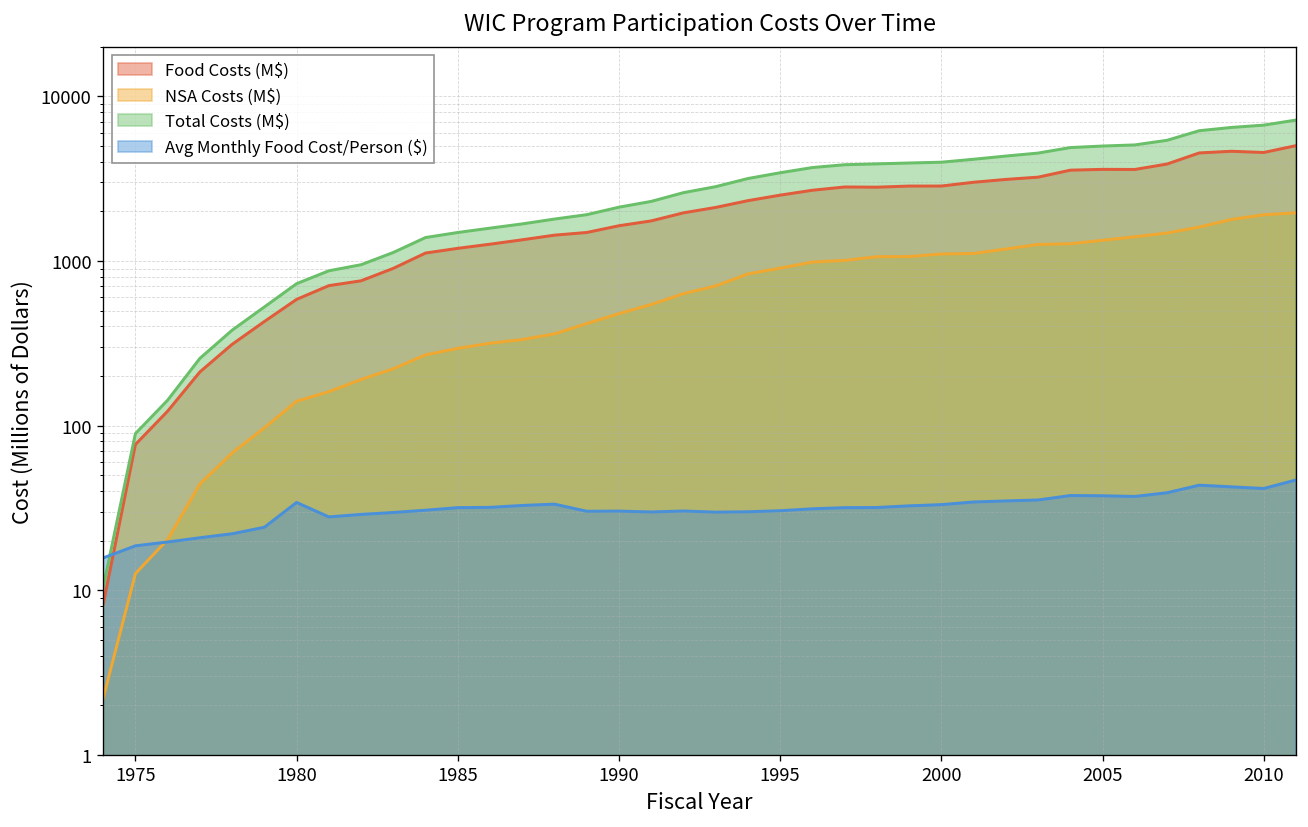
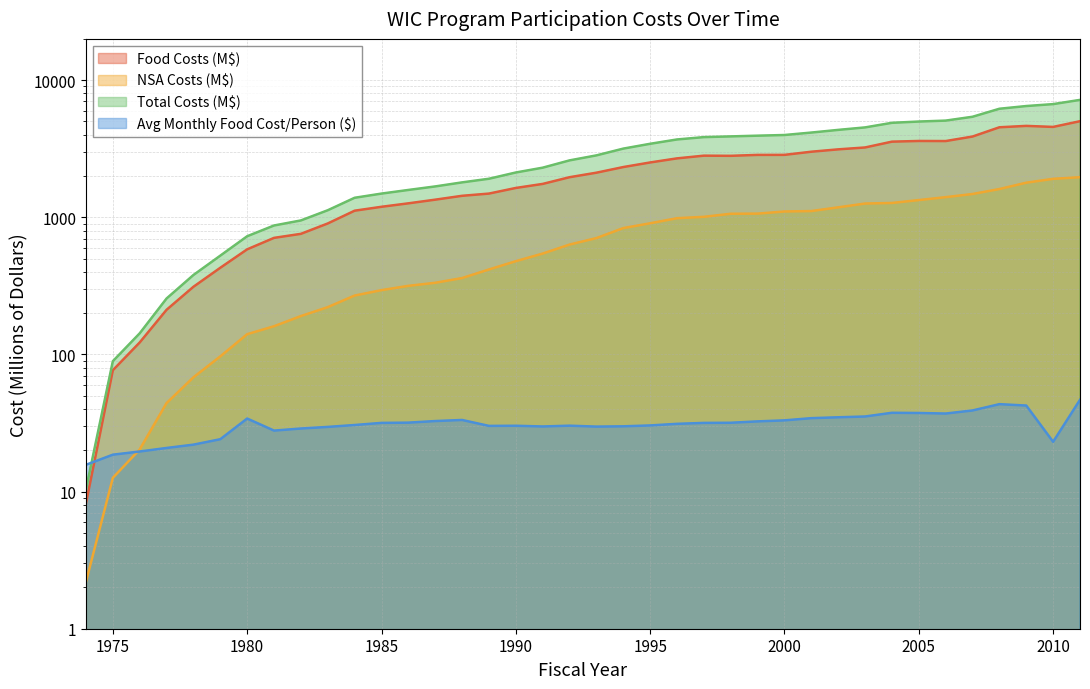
Avg Monthly Food Cost/Person ($), 2010: 41 -> 23
